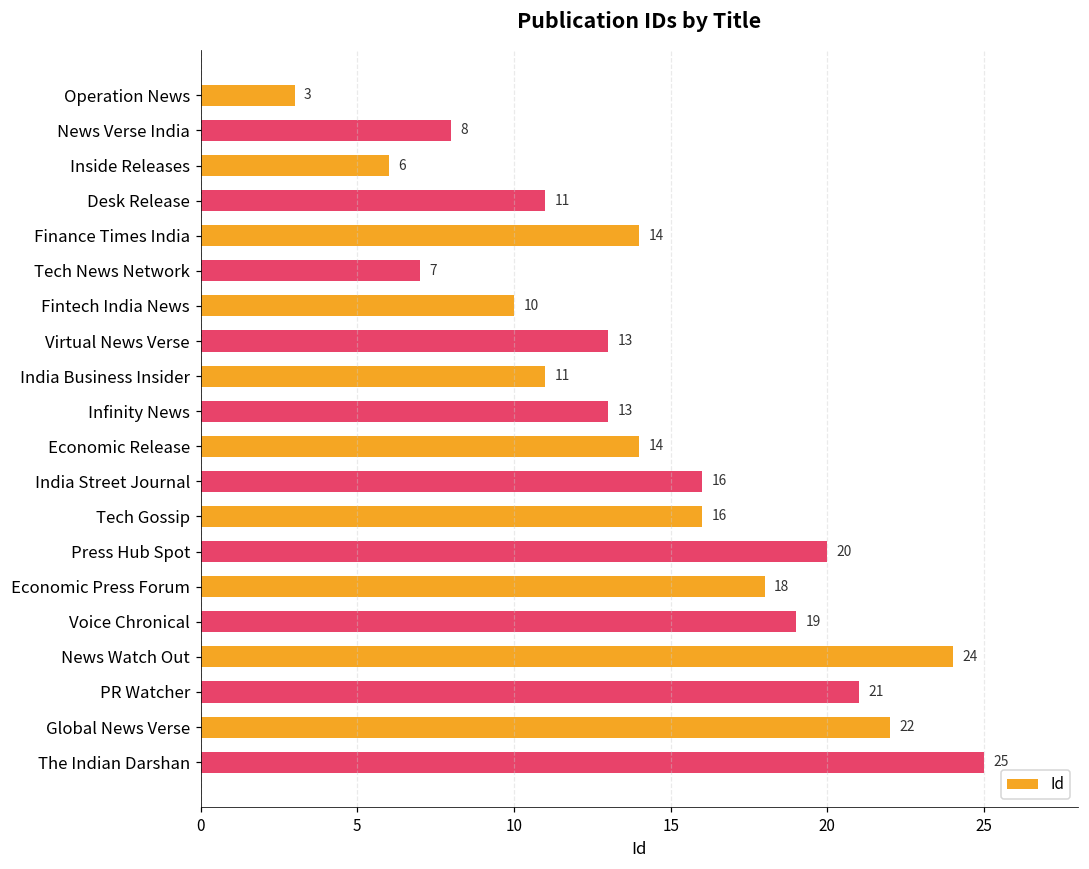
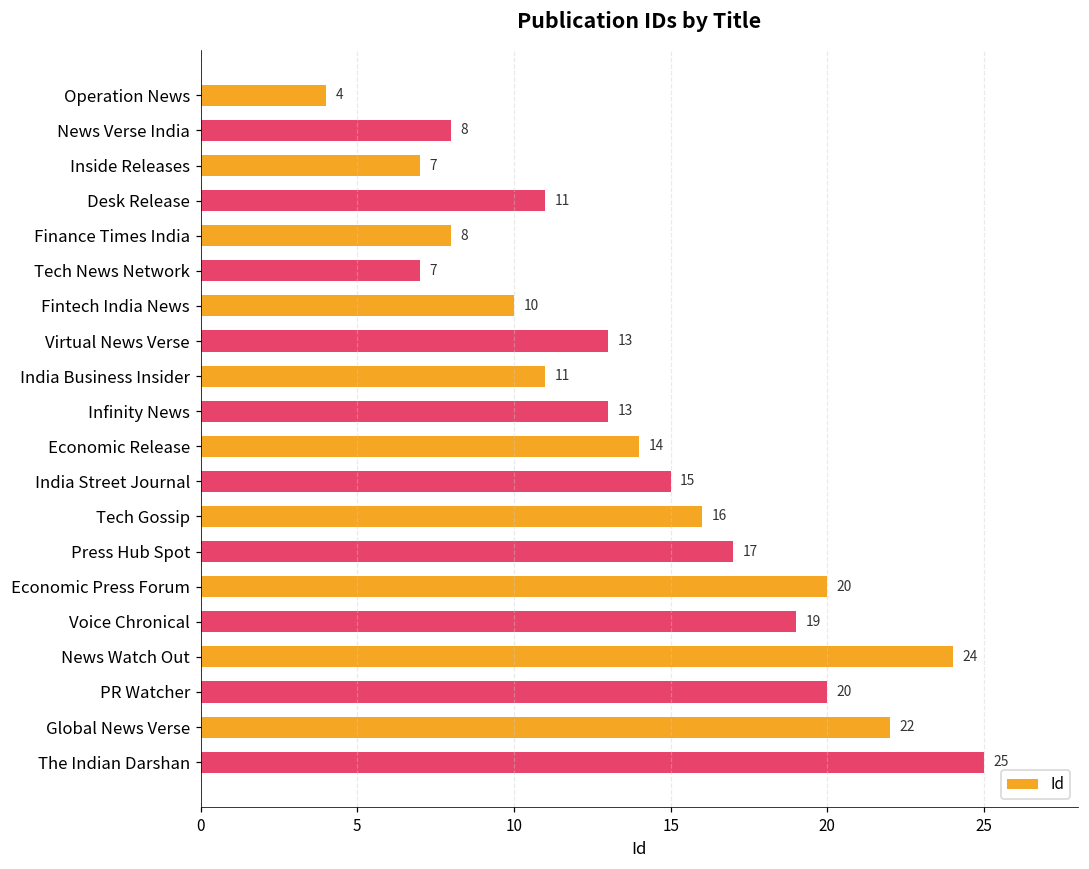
Operation News: 3 -> 4
Inside Releases: 6 -> 7
Finance Times India: 14 -> 8
India Street Journal: 16 -> 15
Press Hub Spot: 20 -> 17
Economic Press Forum: 18 -> 20
PR Watcher: 21 -> 20
